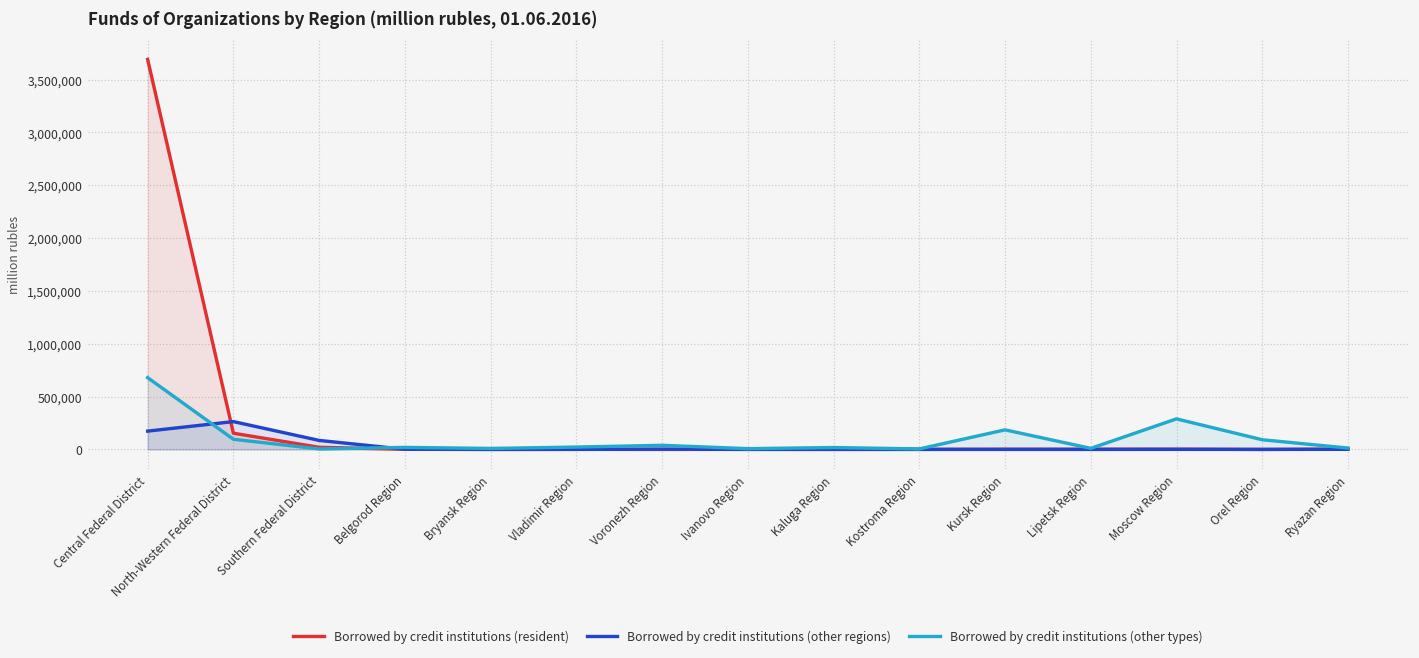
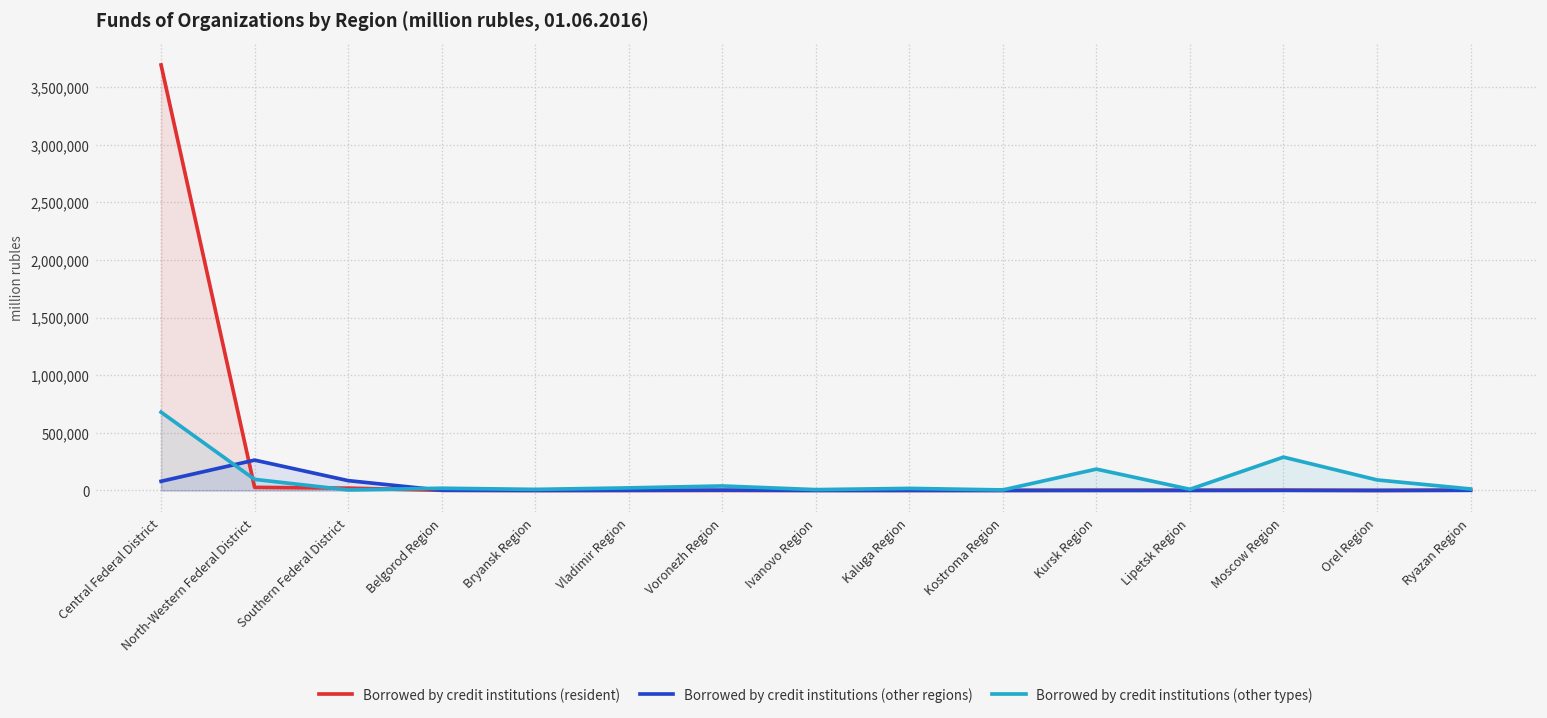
Borrowed by credit institutions (other regions), Central Federal District: 200,000 -> 100,000
Borrowed by credit institutions (resident), North-Western Federal District: 200,000 -> 0
